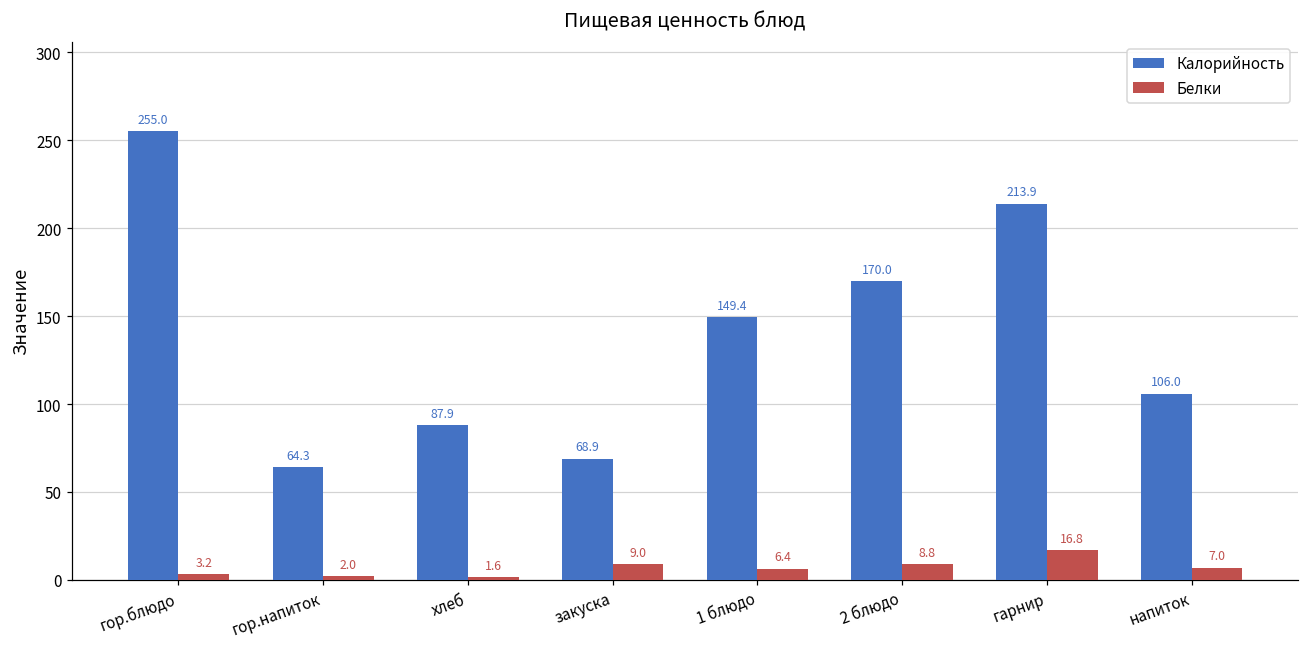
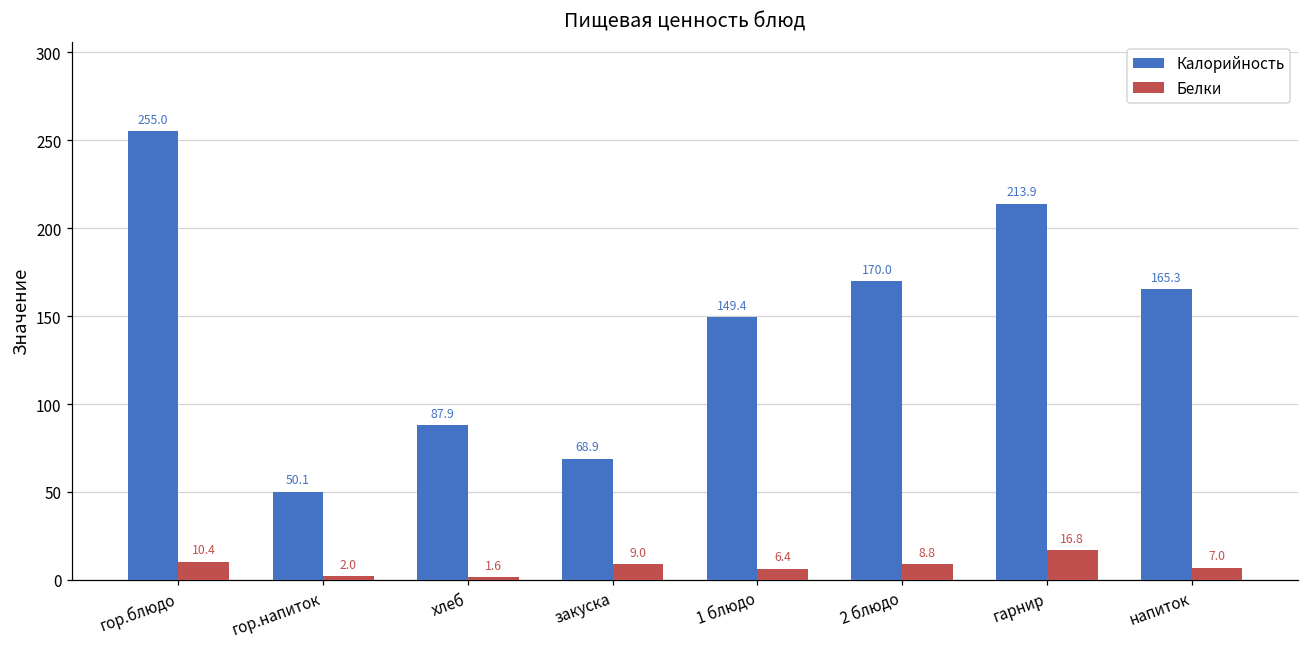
Белки, гор.блюдо: 3.2 -> 10.4
Калорийность, гор.напиток: 64.3 -> 50.1
Калорийность, напиток: 106.0 -> 165.3
